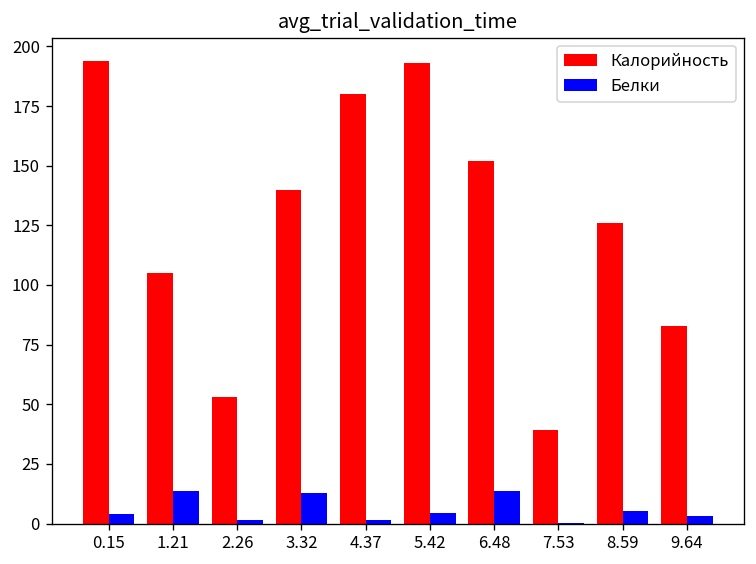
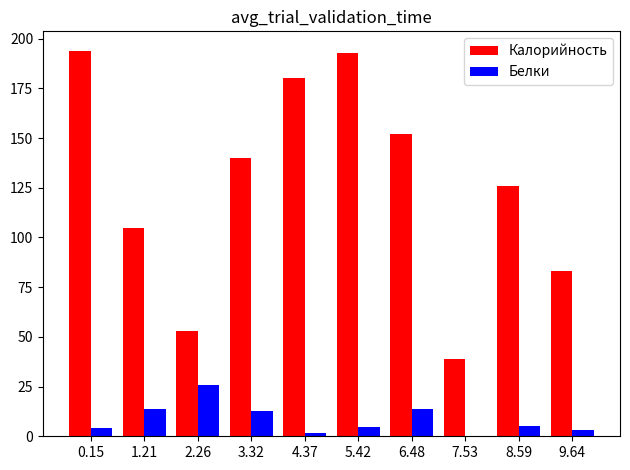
Белки, 2.26: 2 -> 26
